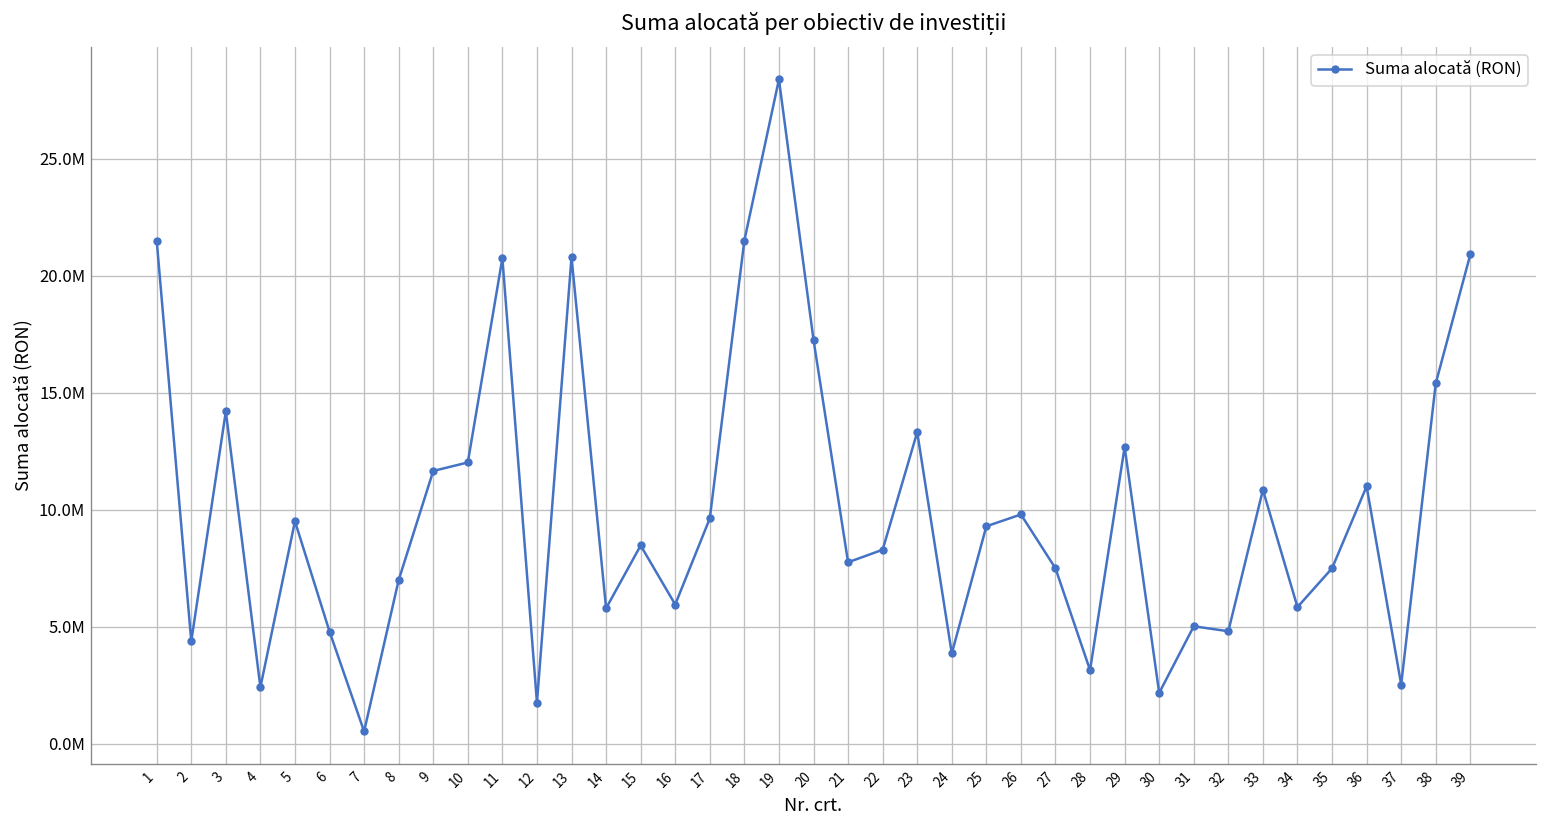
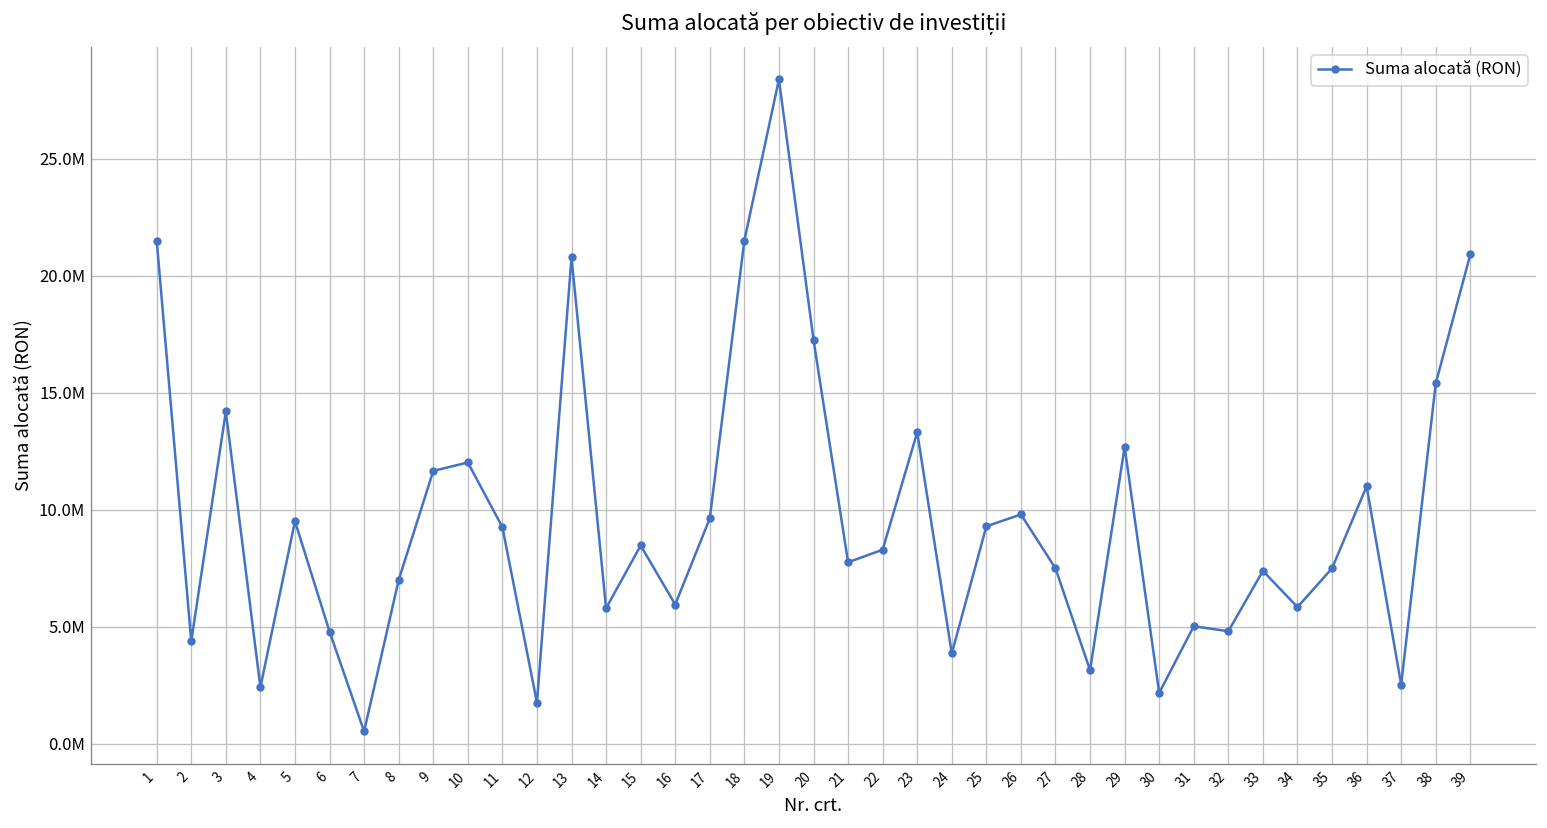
11: 20700000 -> 9300000
33: 10900000 -> 7400000
